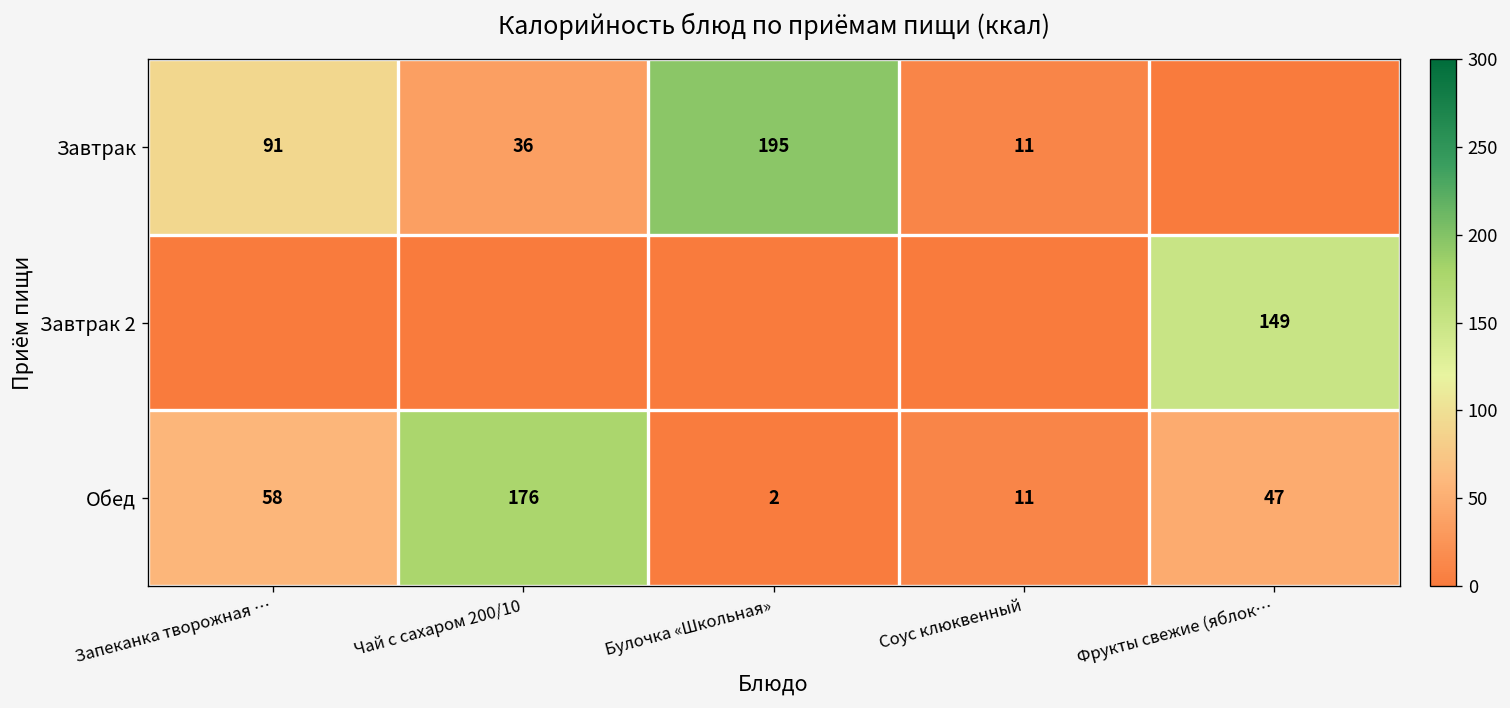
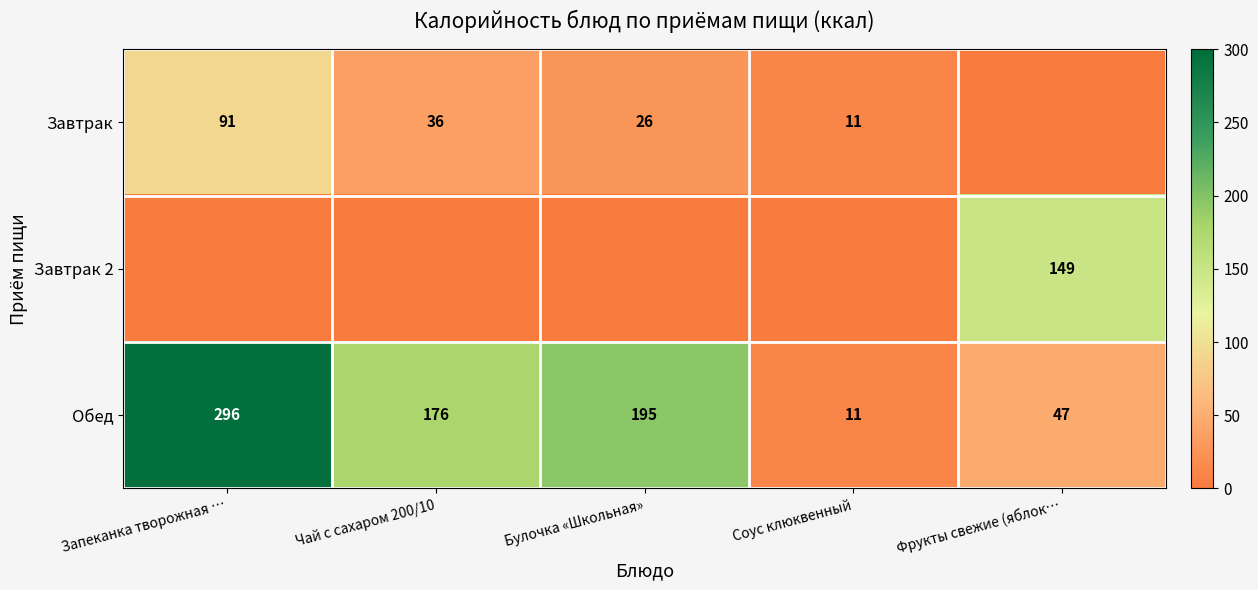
Завтрак, Булочка «Школьная»: 195 -> 26
Обед, Запеканка творожная …: 58 -> 296
Обед, Булочка «Школьная»: 2 -> 195
